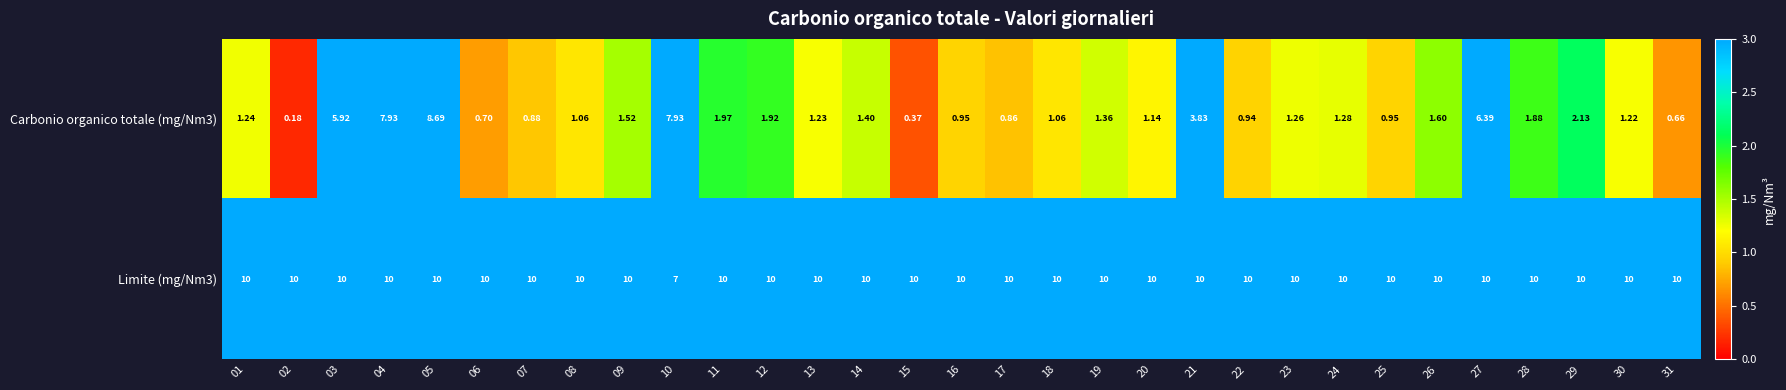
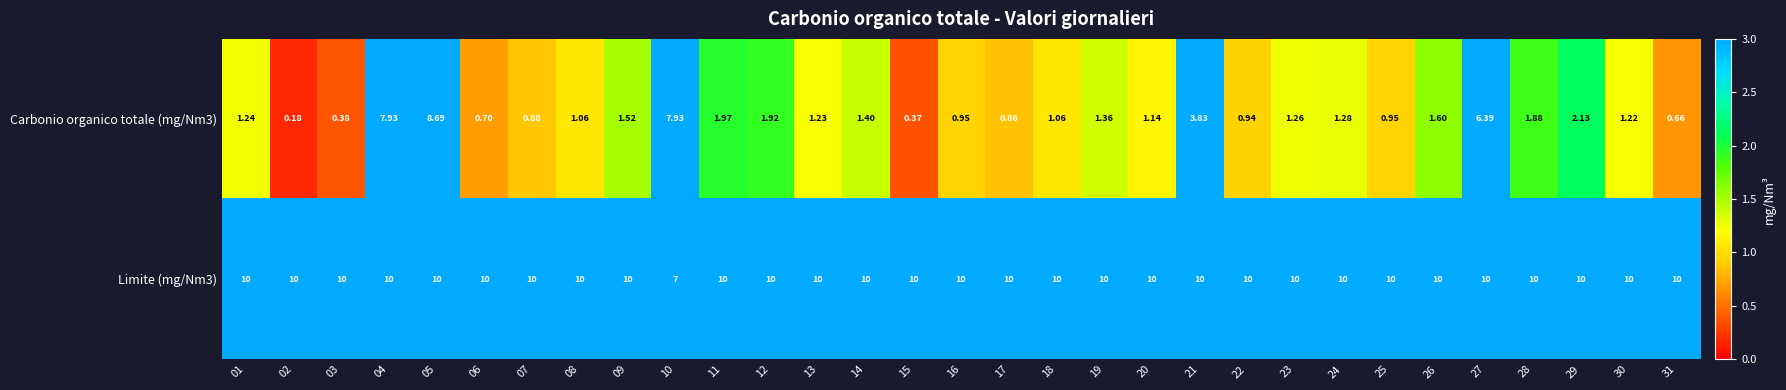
Carbonio organico totale (mg/Nm3), 03: 5.92 -> 0.38
